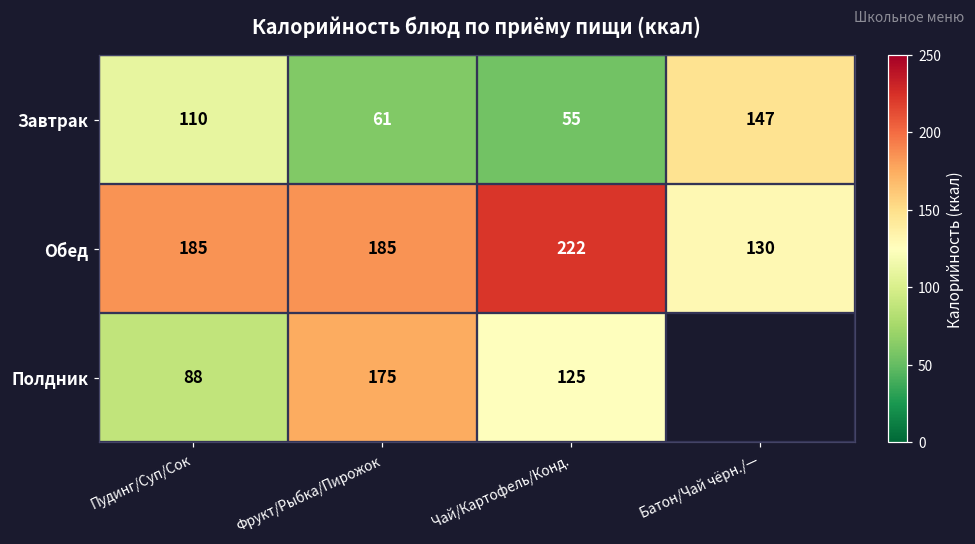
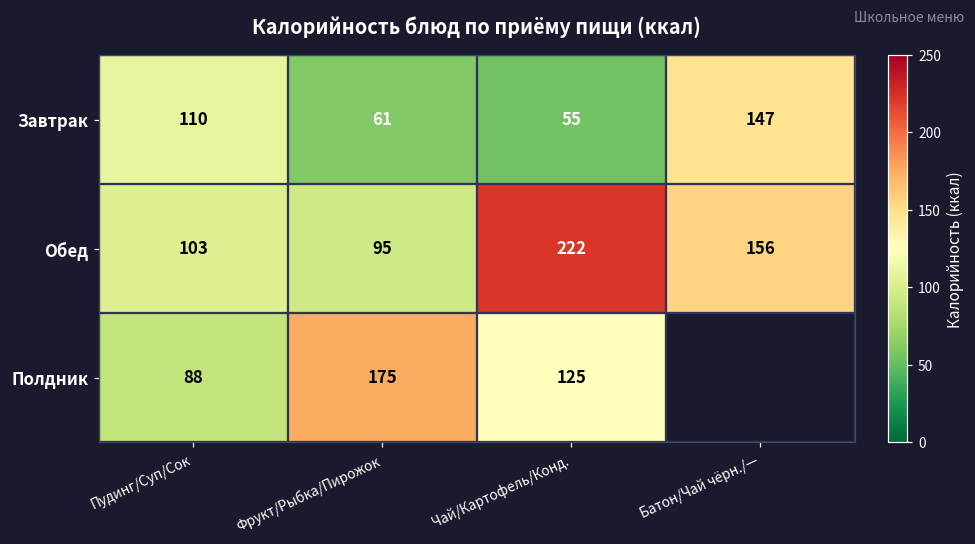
Обед, Пудинг/Суп/Сок: 185 -> 103
Обед, Фрукт/Рыбка/Пирожок: 185 -> 95
Обед, Батон/Чай чёрн./—: 130 -> 156
